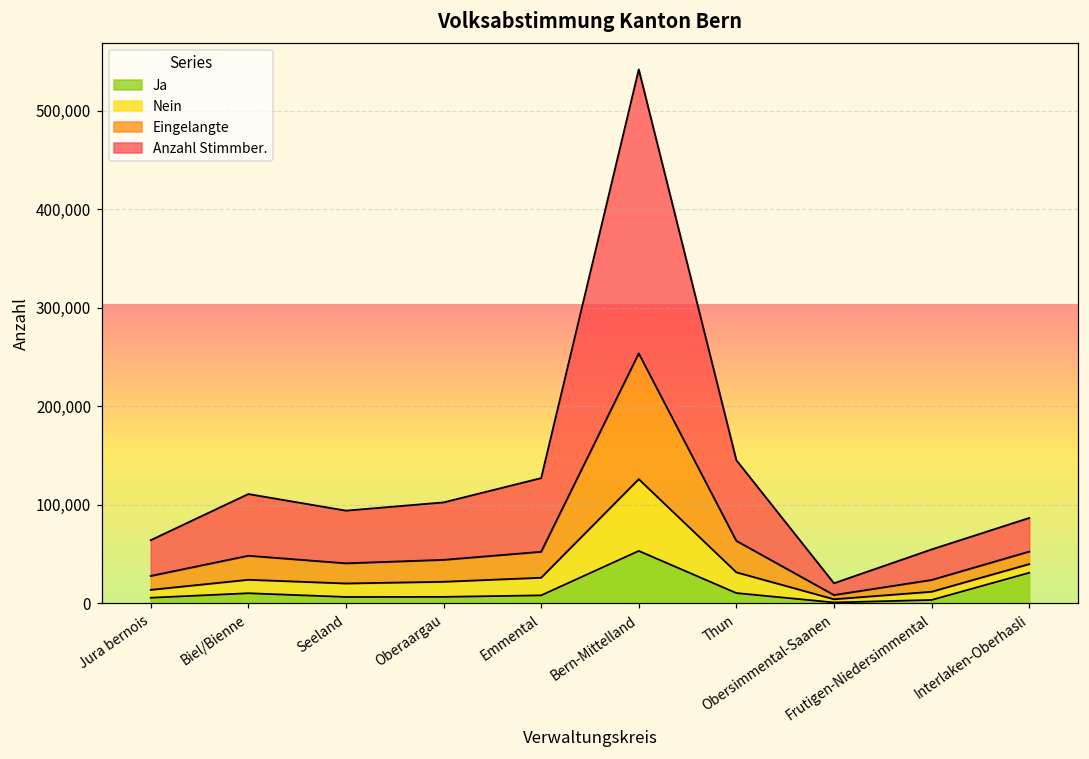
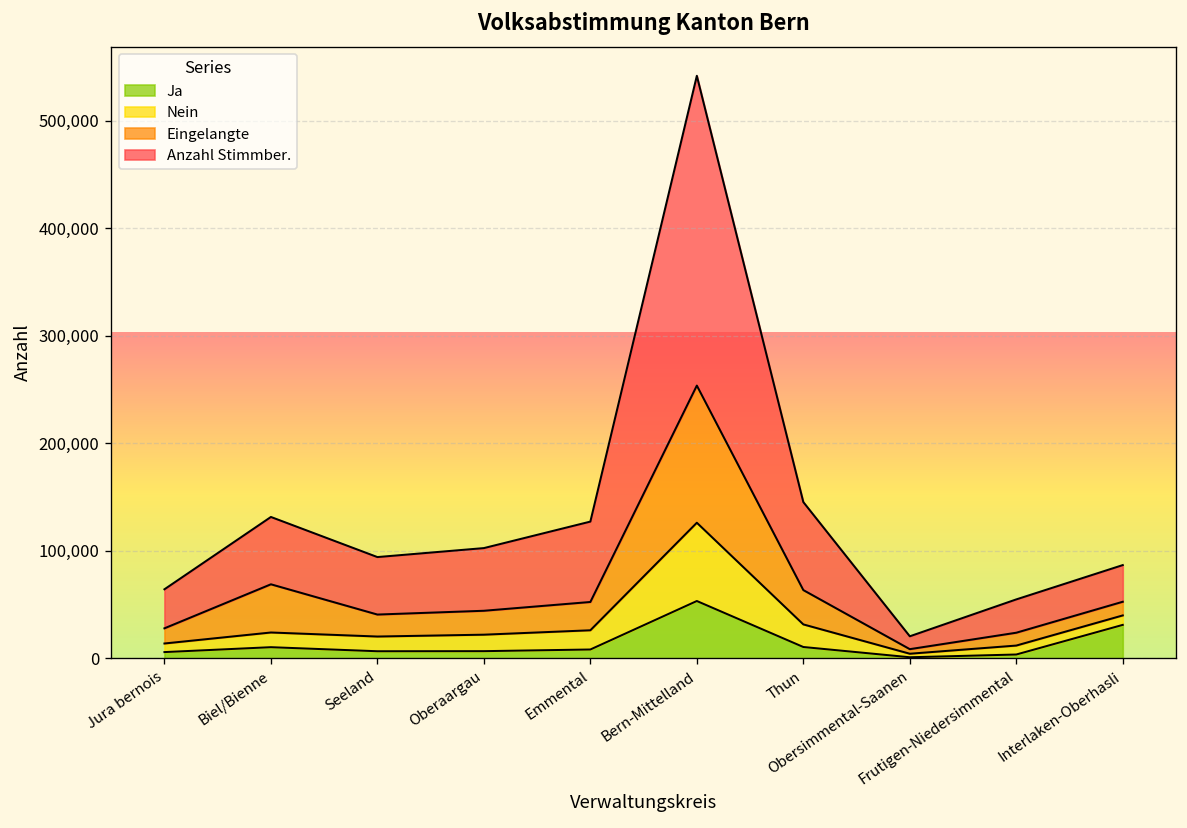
Eingelangte, Biel/Bienne: 20,000 -> 40,000
